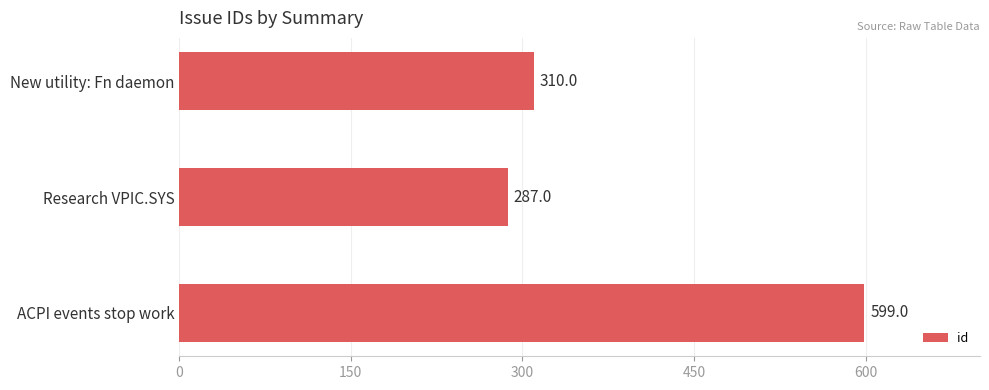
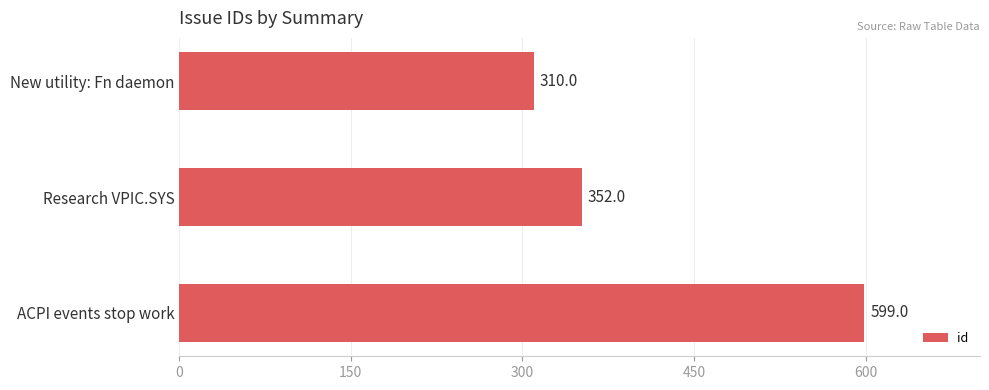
Research VPIC.SYS: 287.0 -> 352.0
